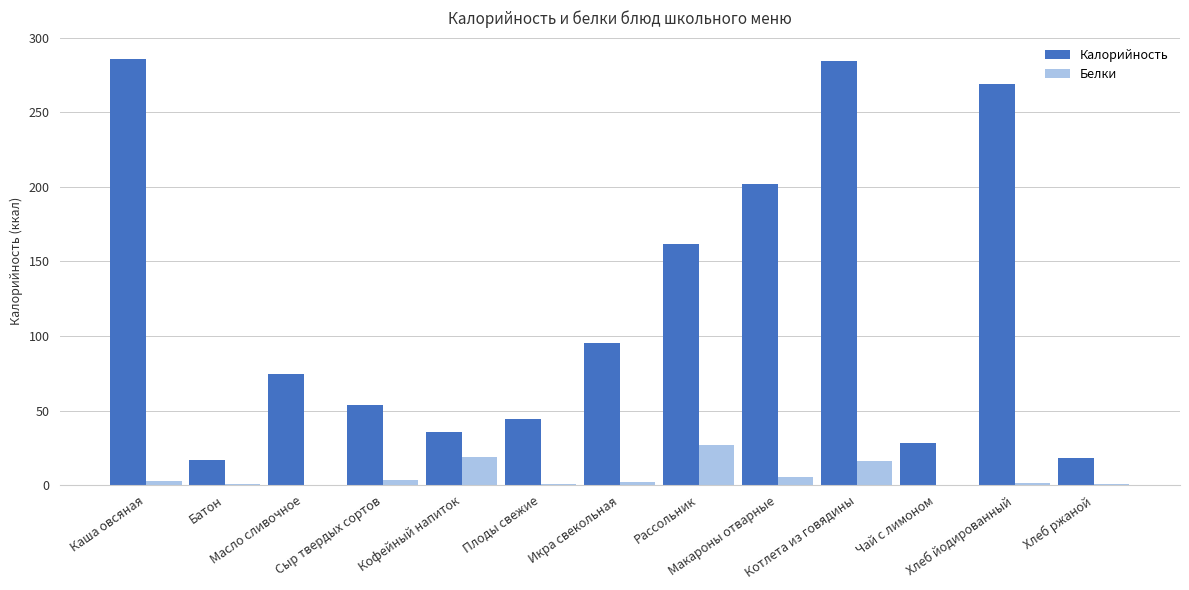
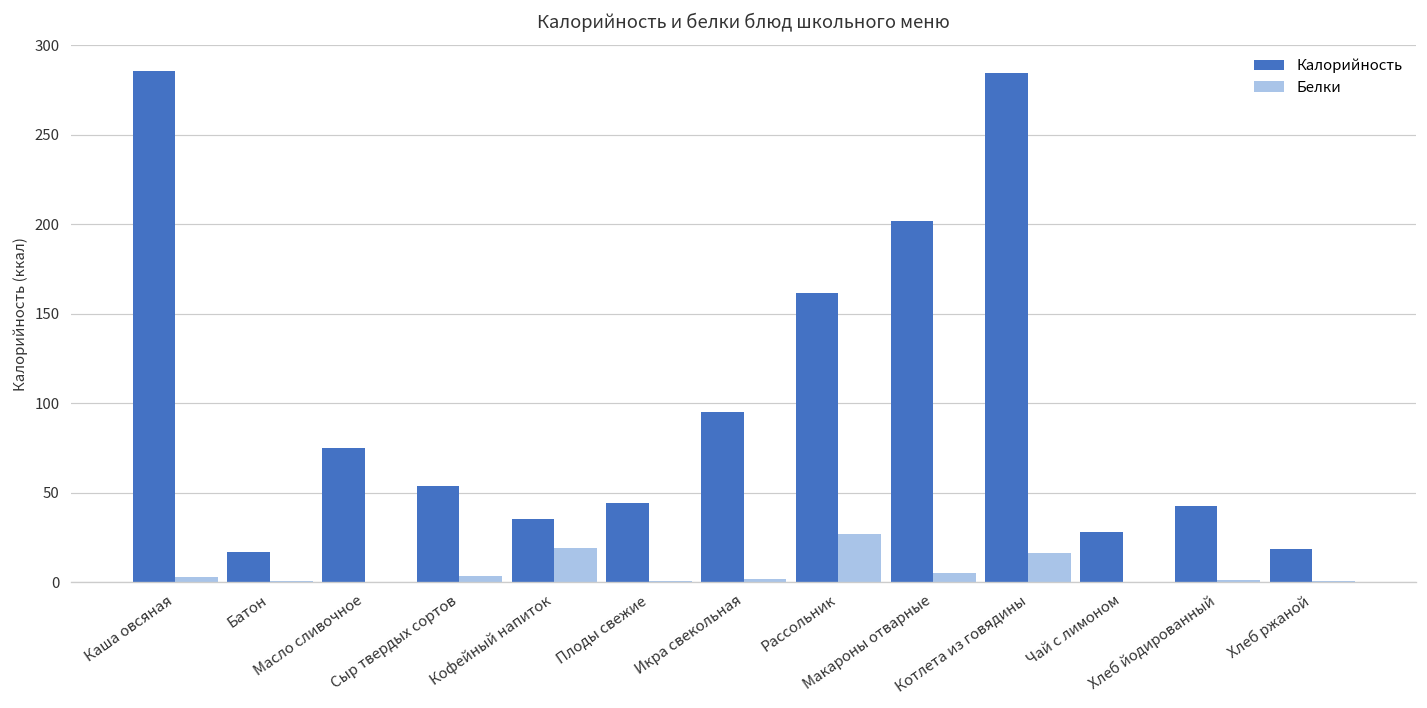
Калорийность, Хлеб йодированный: 269 -> 43
